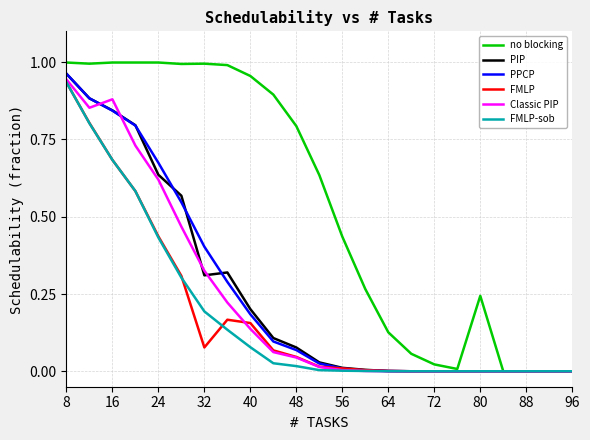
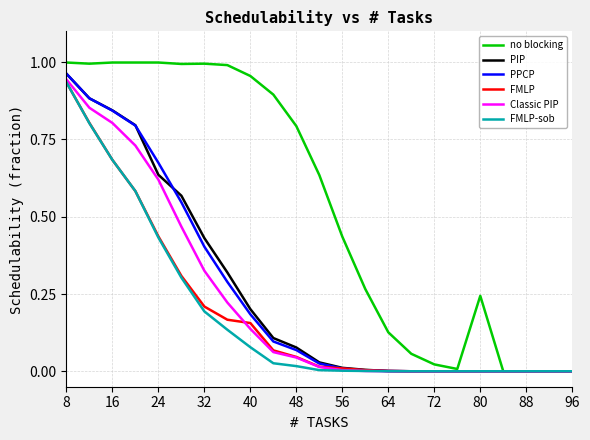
Classic PIP, 16: 0.88 -> 0.80
PIP, 32: 0.31 -> 0.43
FMLP, 32: 0.08 -> 0.21
